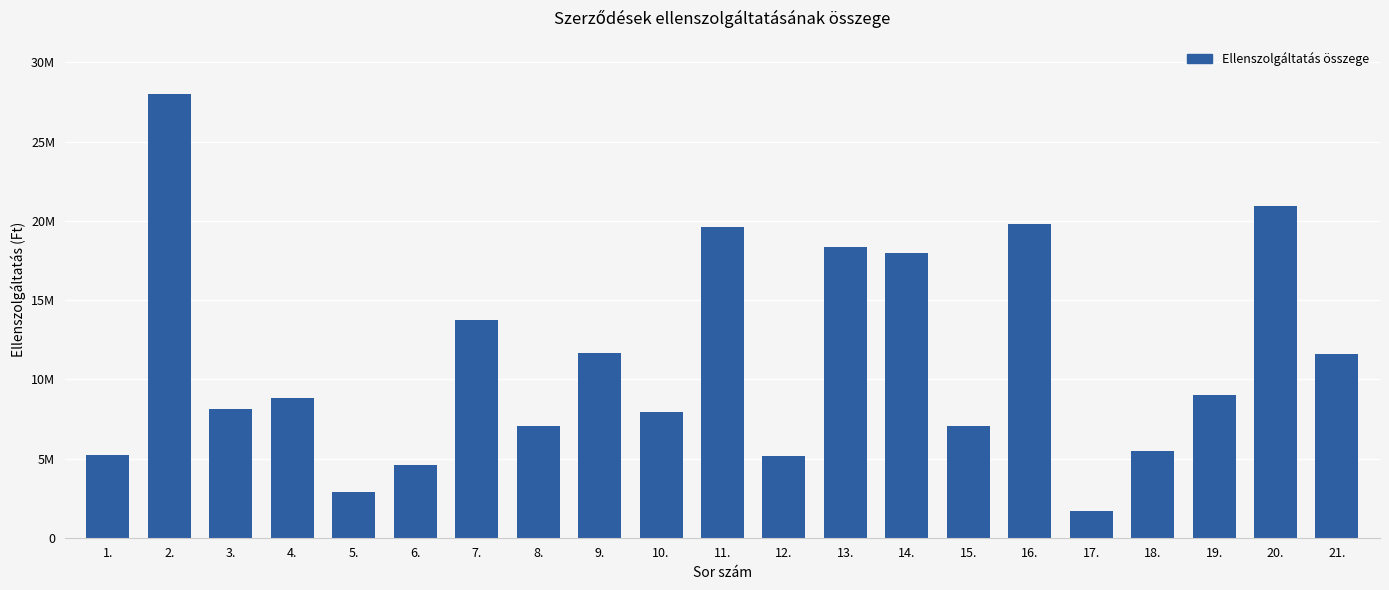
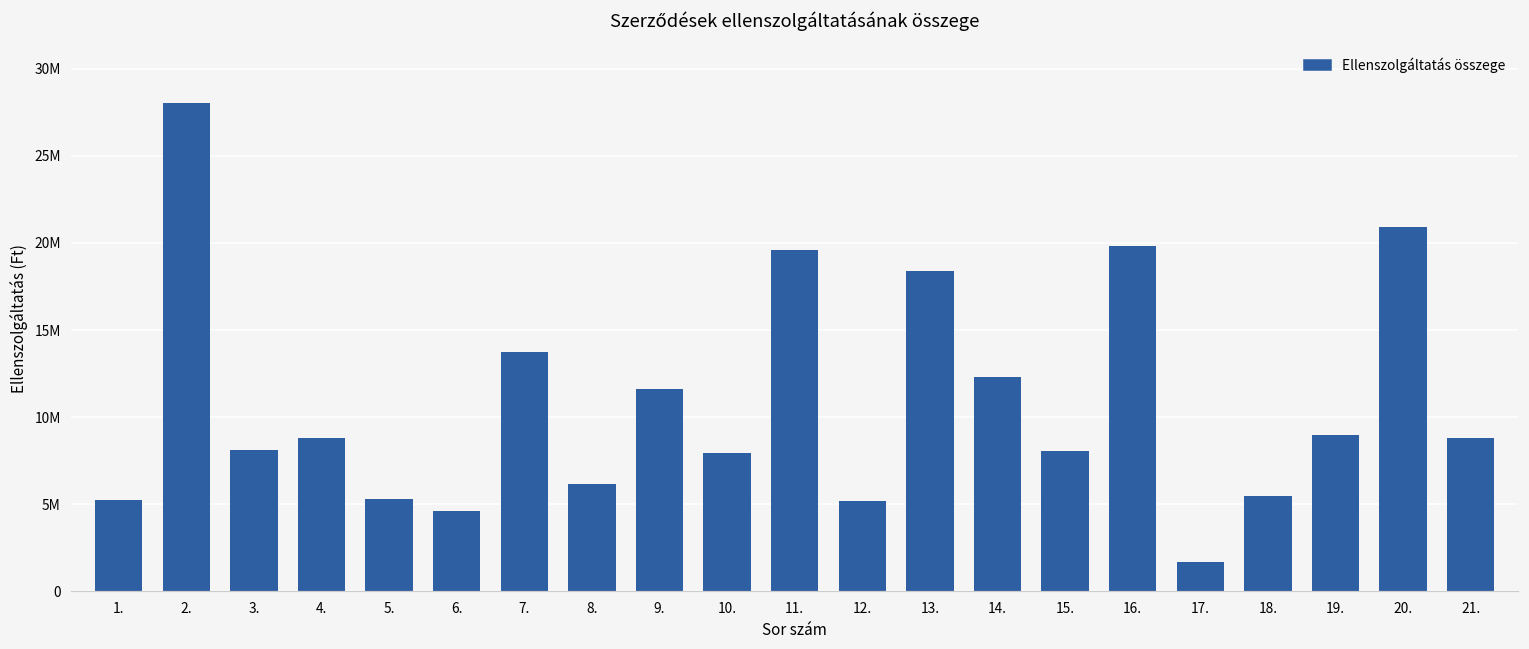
5.: 2900000 -> 5300000
8.: 7000000 -> 6100000
14.: 18000000 -> 12300000
15.: 7100000 -> 8100000
21.: 11600000 -> 8800000
